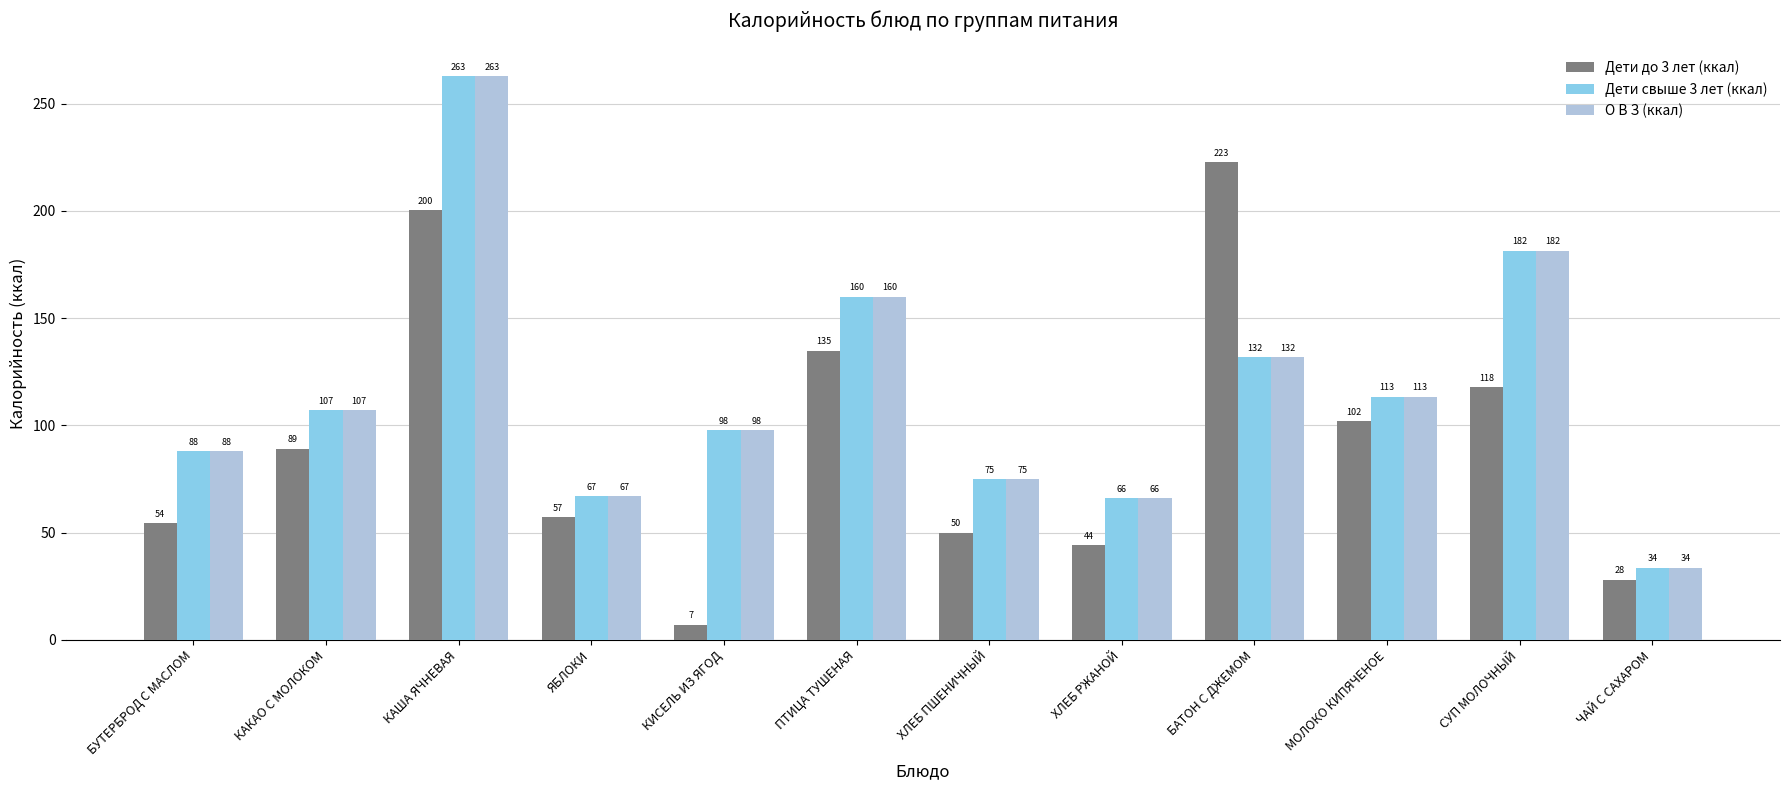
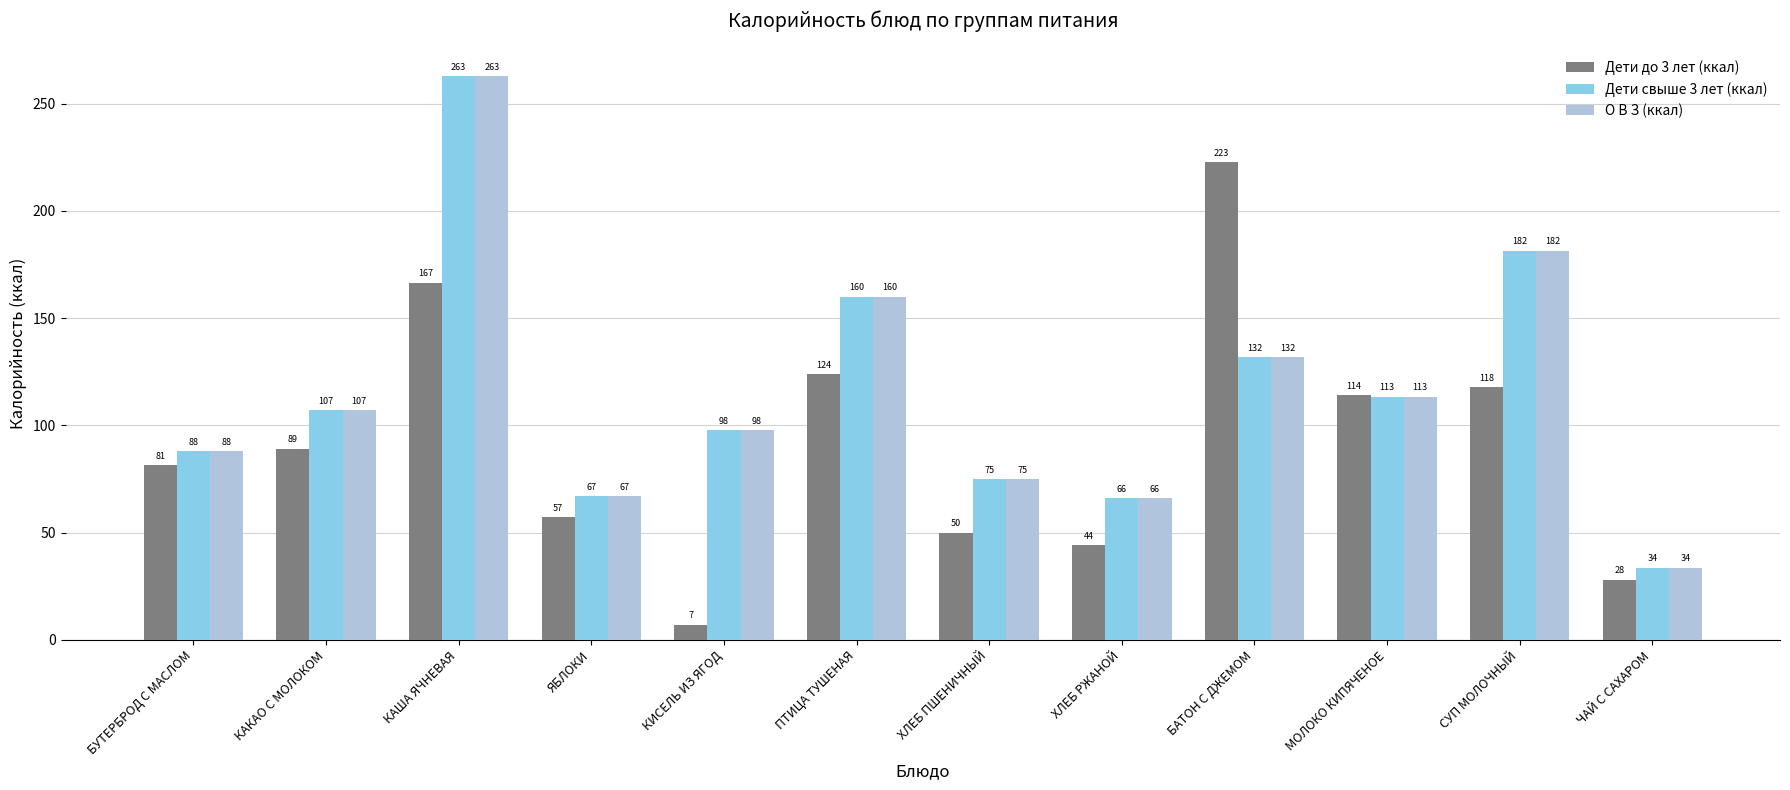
Дети до 3 лет (ккал), БУТЕРБРОД С МАСЛОМ: 54 -> 81
Дети до 3 лет (ккал), КАША ЯЧНЕВАЯ: 200 -> 167
Дети до 3 лет (ккал), ПТИЦА ТУШЕНАЯ: 135 -> 124
Дети до 3 лет (ккал), МОЛОКО КИПЯЧЕНОЕ: 102 -> 114
